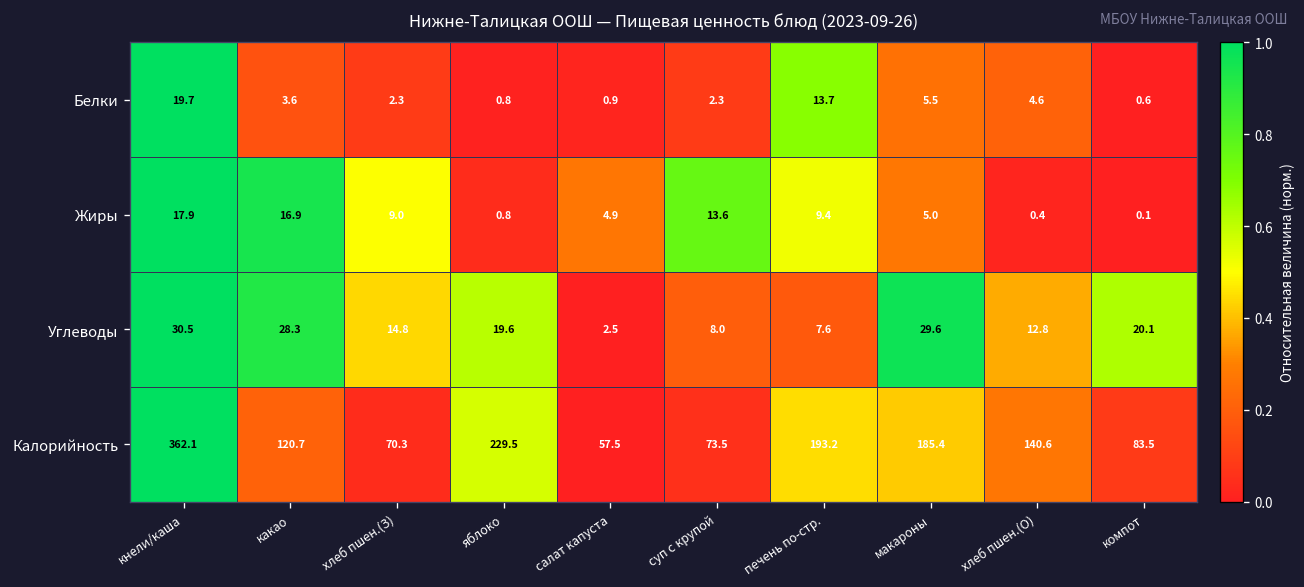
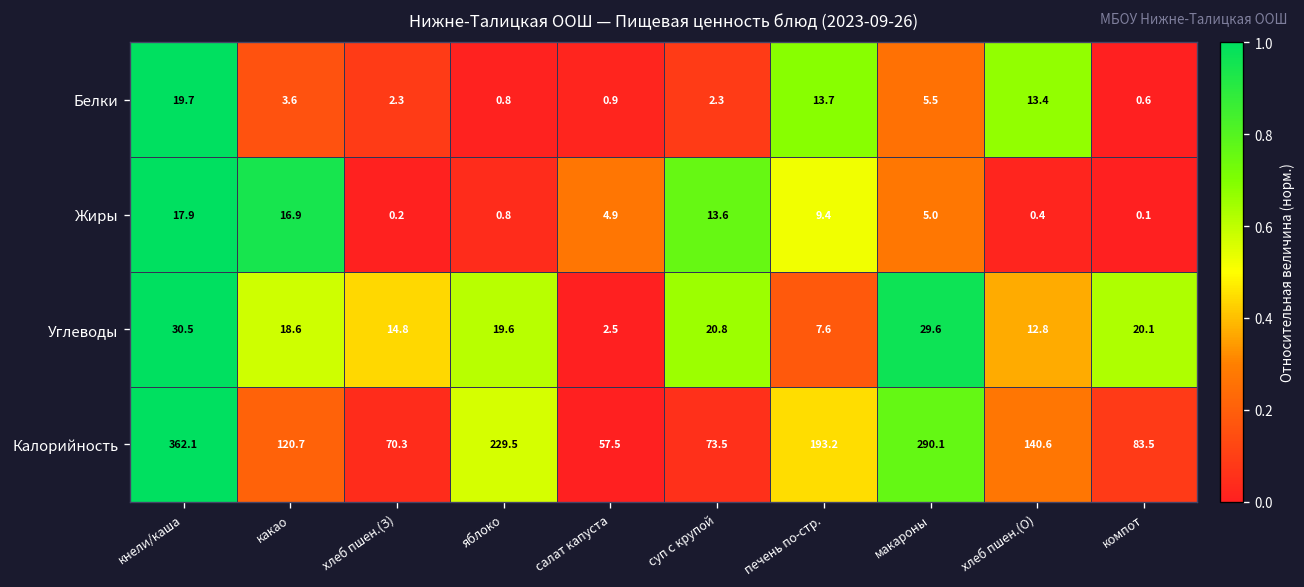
Белки, хлеб пшен.(О): 4.6 -> 13.4
Жиры, хлеб пшен.(З): 9.0 -> 0.2
Углеводы, какао: 28.3 -> 18.6
Углеводы, суп с крупой: 8.0 -> 20.8
Калорийность, макароны: 185.4 -> 290.1
